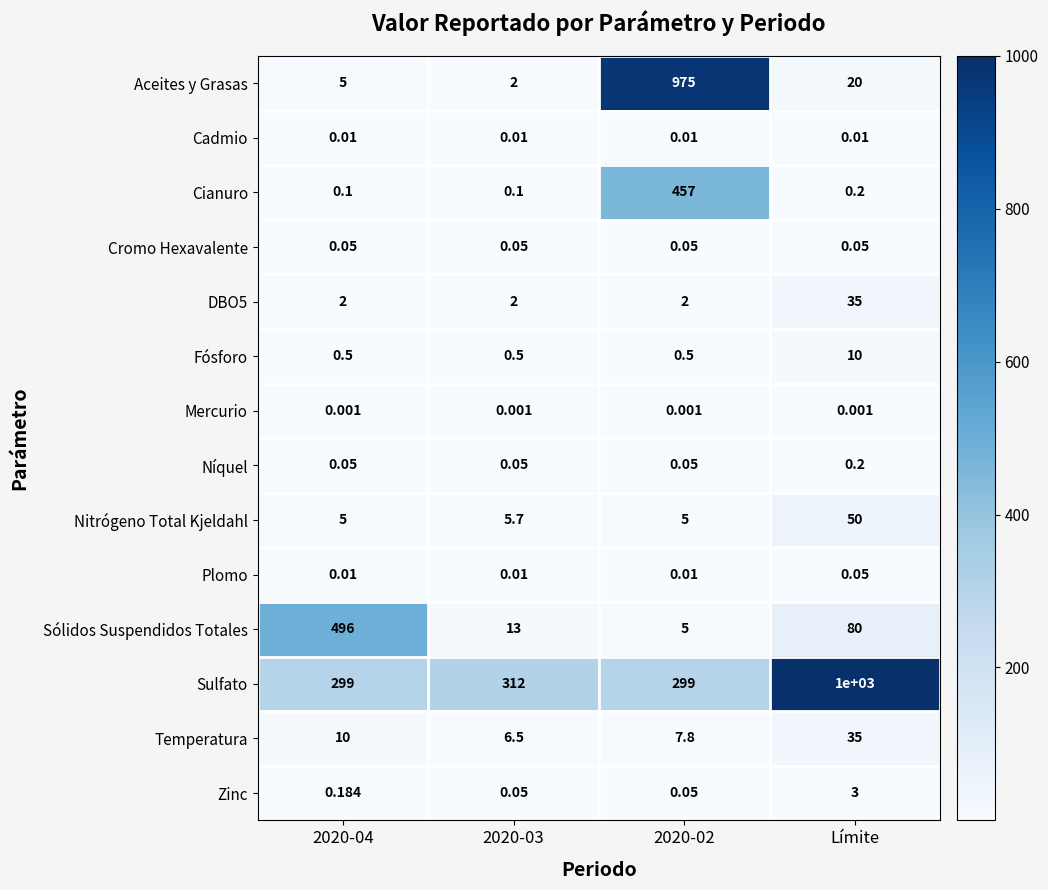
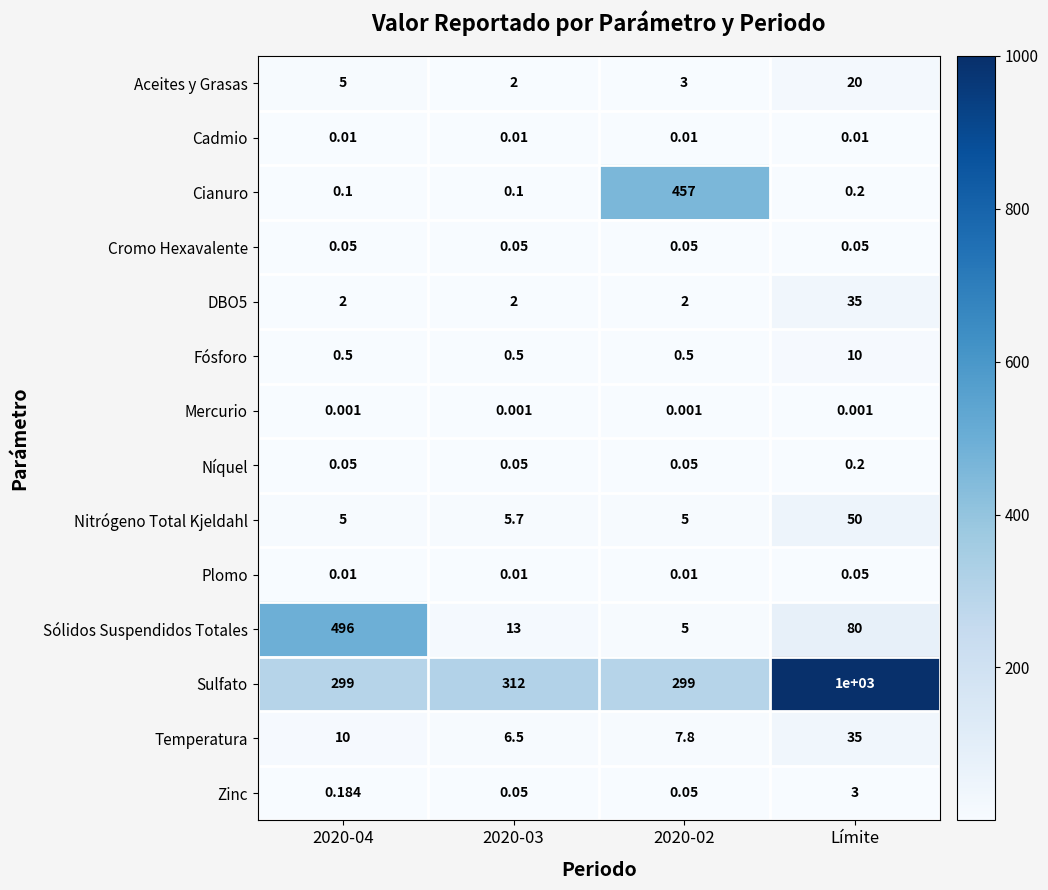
Aceites y Grasas, 2020-02: 975 -> 3
